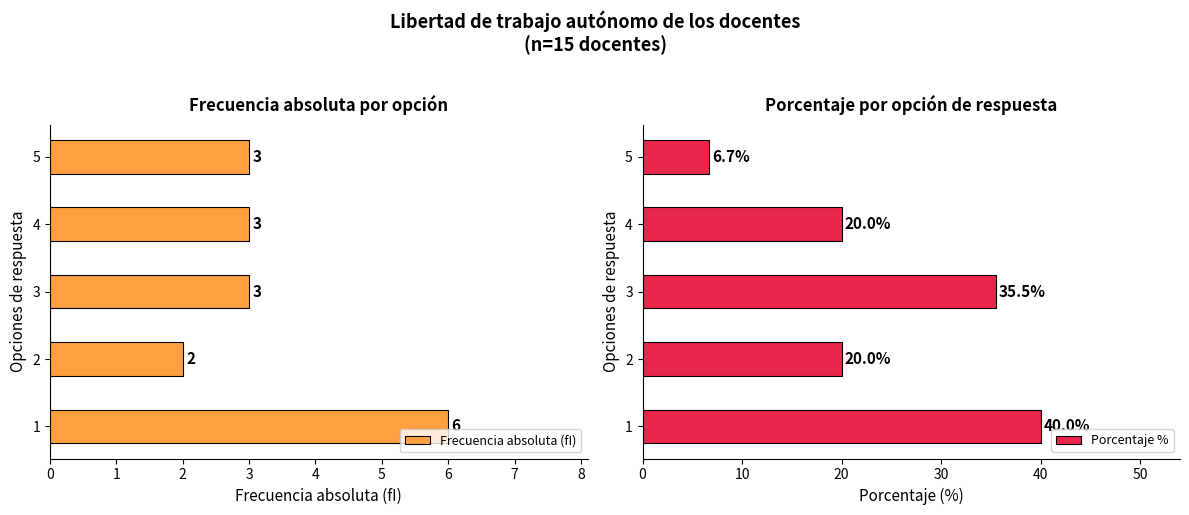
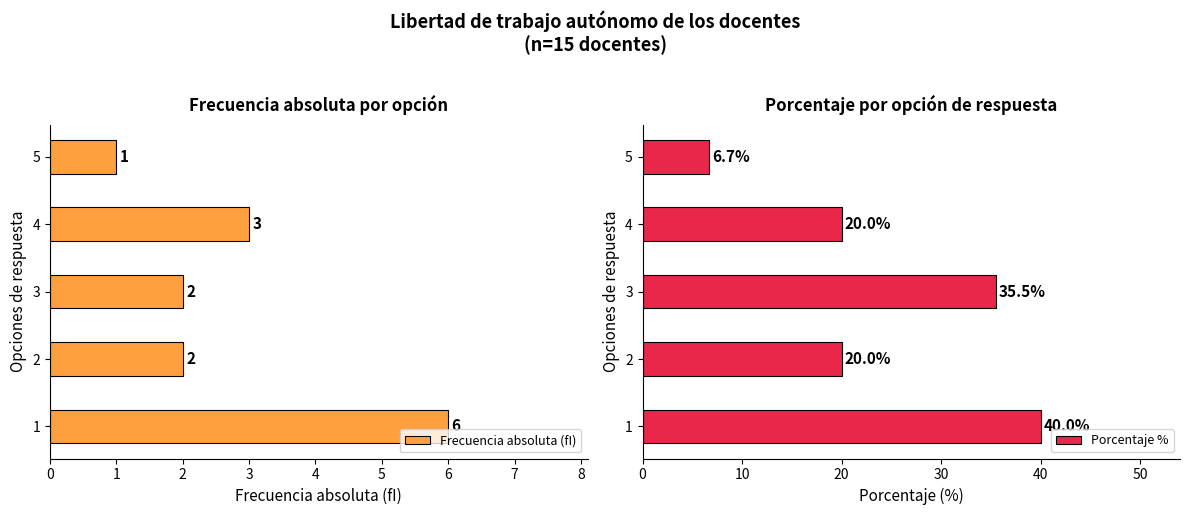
Frecuencia absoluta por opción, 5: 3 -> 1
Frecuencia absoluta por opción, 3: 3 -> 2
